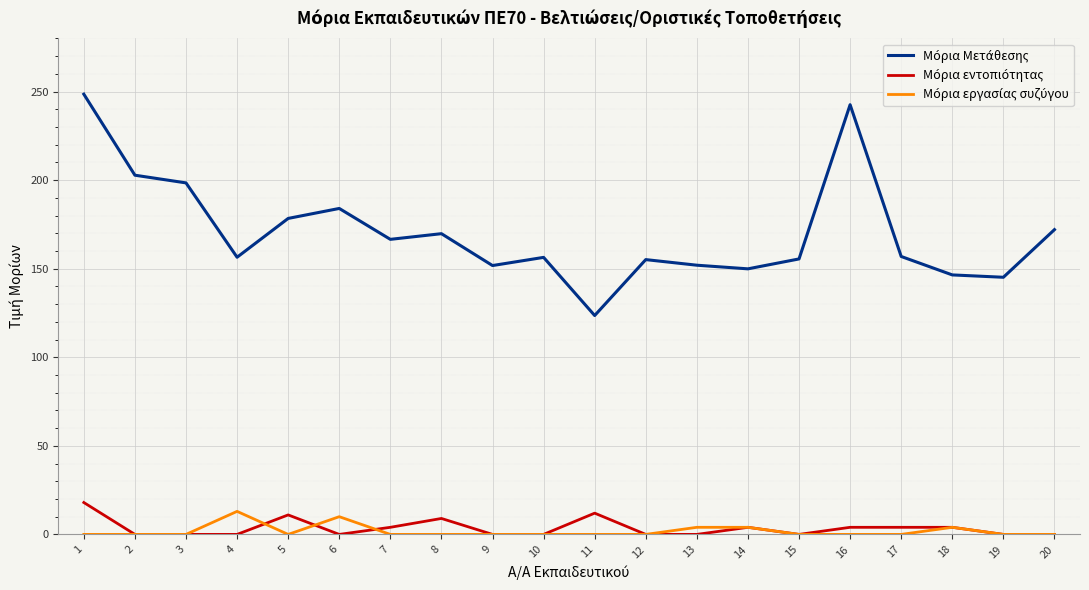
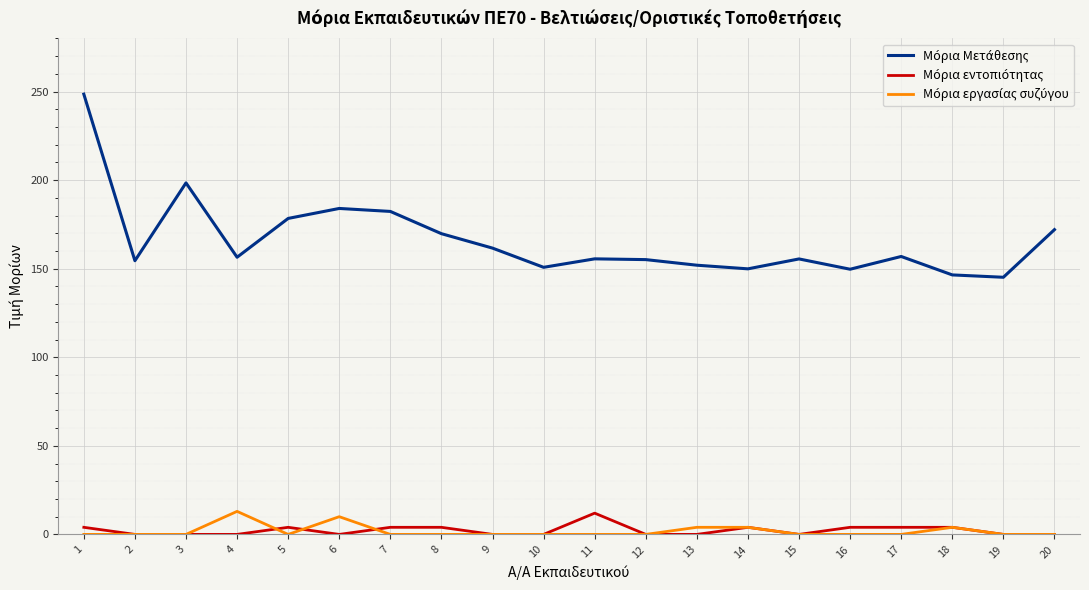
Μόρια εντοπιότητας, 1: 18 -> 4
Μόρια Μετάθεσης, 2: 203 -> 154
Μόρια εντοπιότητας, 5: 11 -> 4
Μόρια Μετάθεσης, 7: 167 -> 182
Μόρια εντοπιότητας, 8: 9 -> 4
Μόρια Μετάθεσης, 9: 152 -> 162
Μόρια Μετάθεσης, 10: 156 -> 151
Μόρια Μετάθεσης, 11: 124 -> 156
Μόρια Μετάθεσης, 16: 243 -> 150
